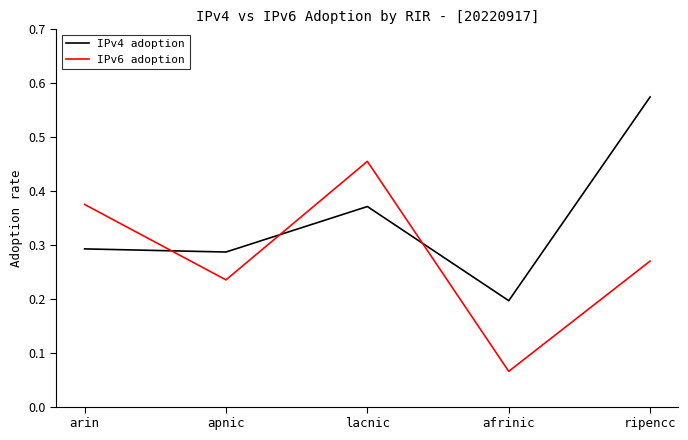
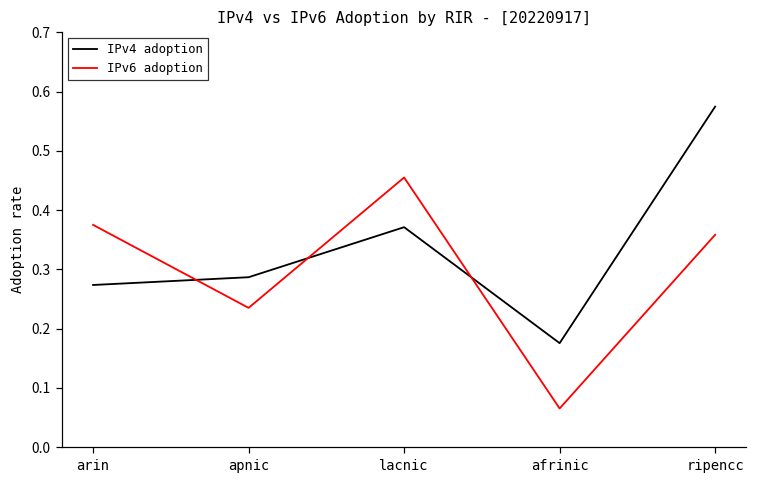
IPv4 adoption, arin: 0.29 -> 0.27
IPv4 adoption, afrinic: 0.20 -> 0.18
IPv6 adoption, ripencc: 0.27 -> 0.36
